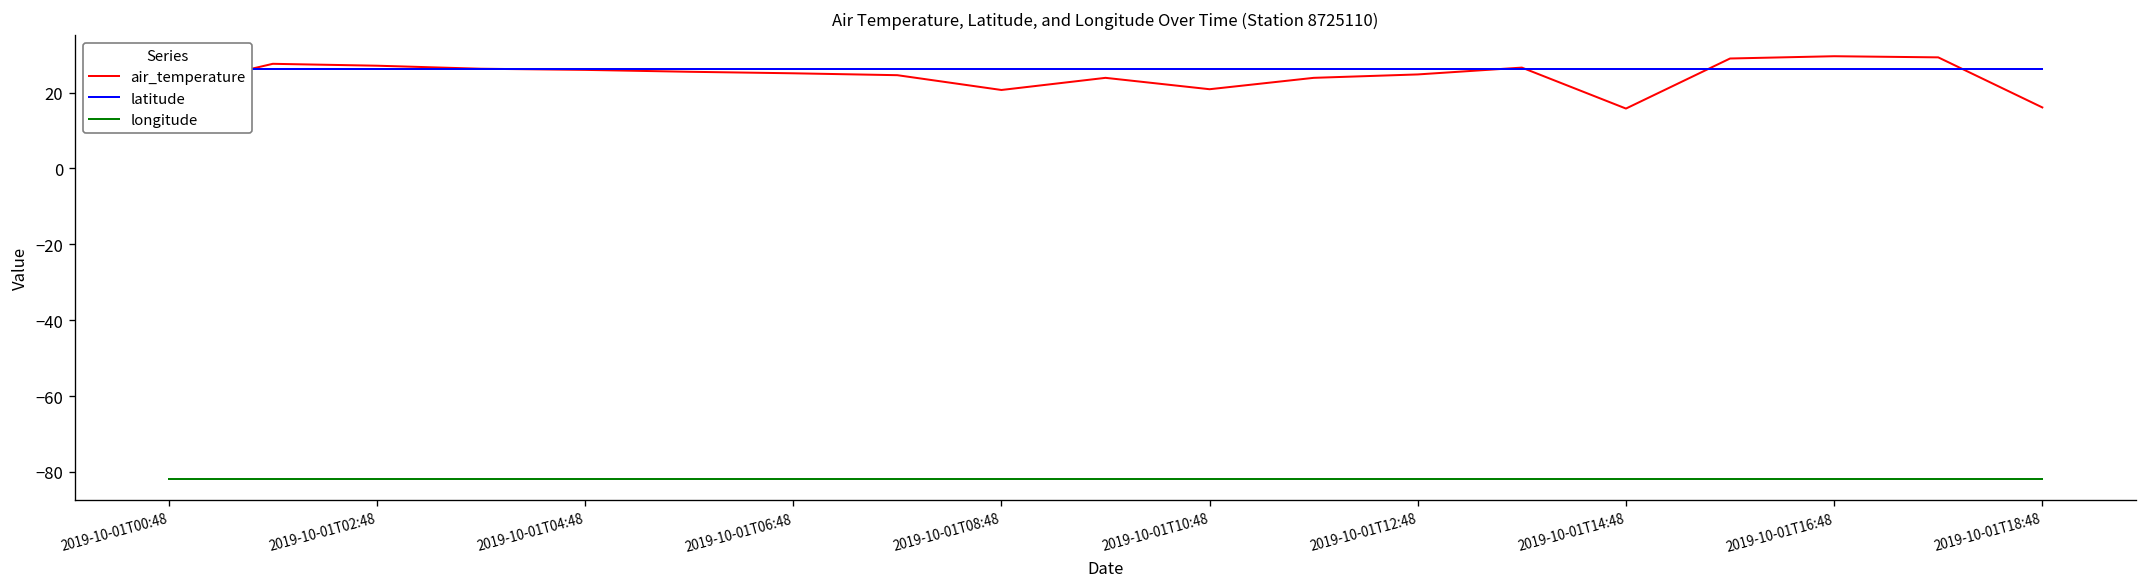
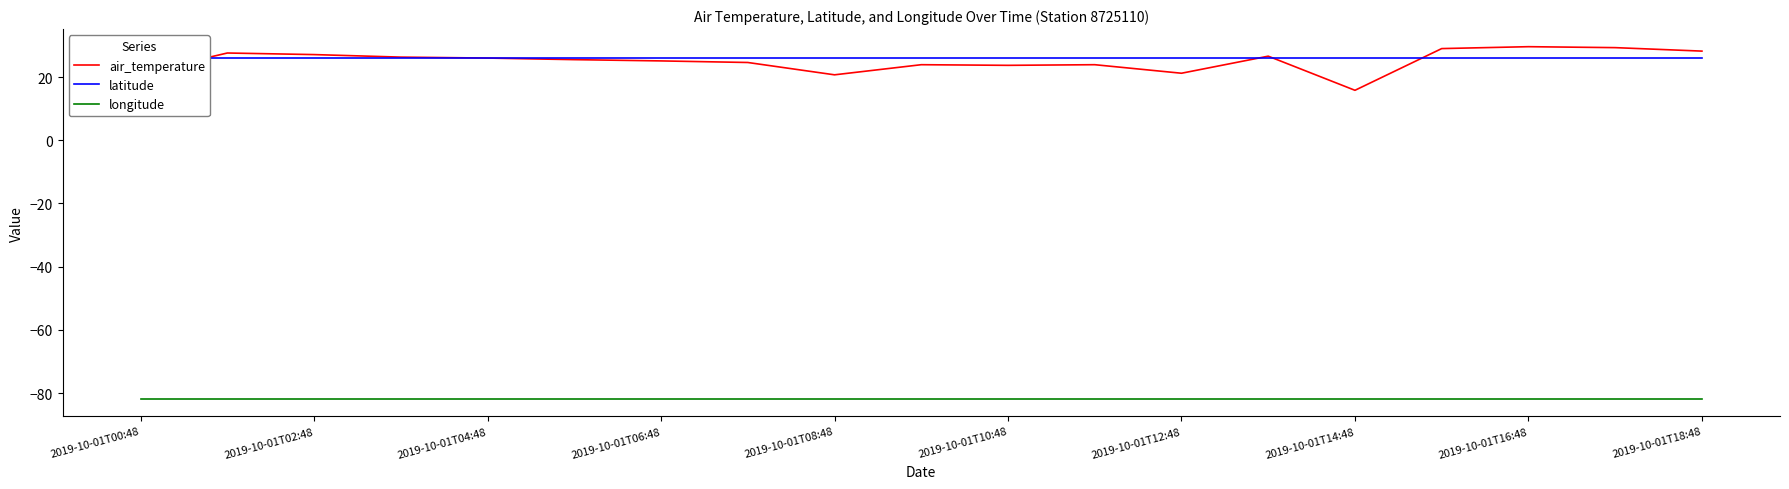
air_temperature, 2019-10-01T10:48: 21 -> 24
air_temperature, 2019-10-01T12:48: 25 -> 21
air_temperature, 2019-10-01T18:48: 16 -> 28
